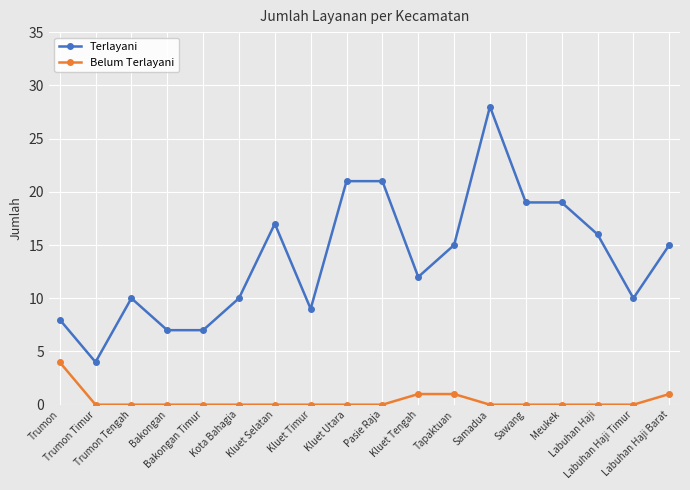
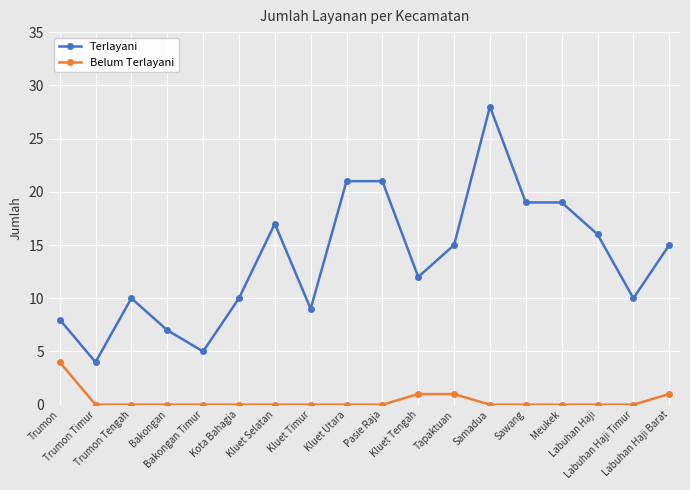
Terlayani, Bakongan Timur: 7 -> 5
